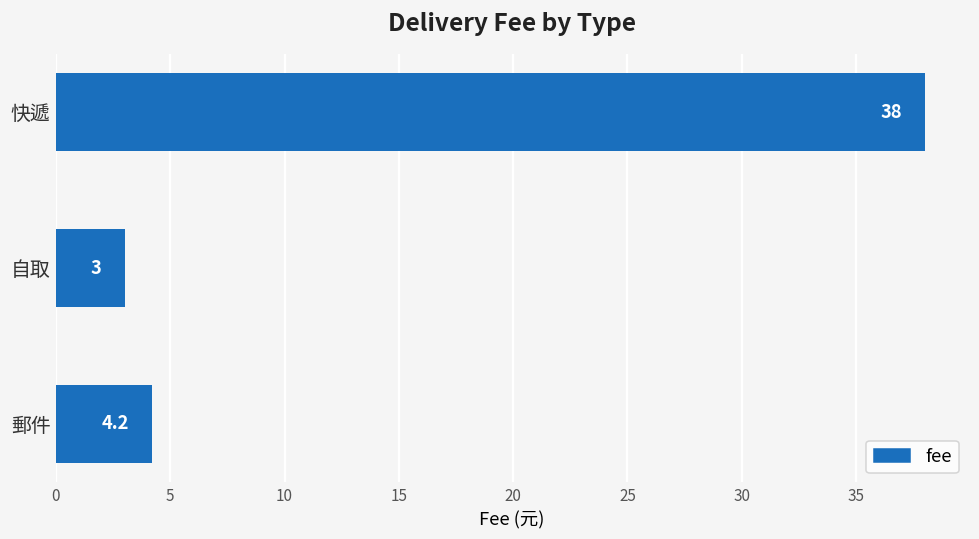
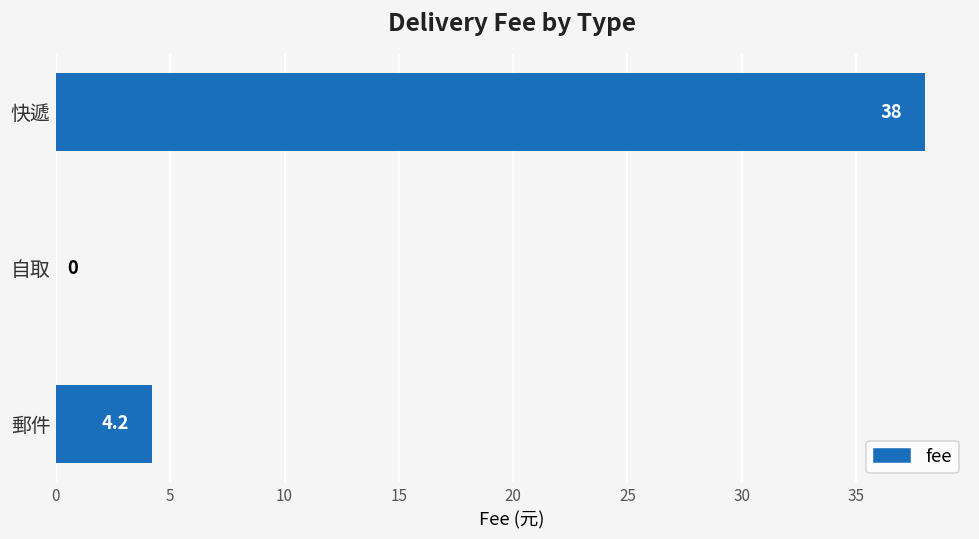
自取: 3 -> 0
